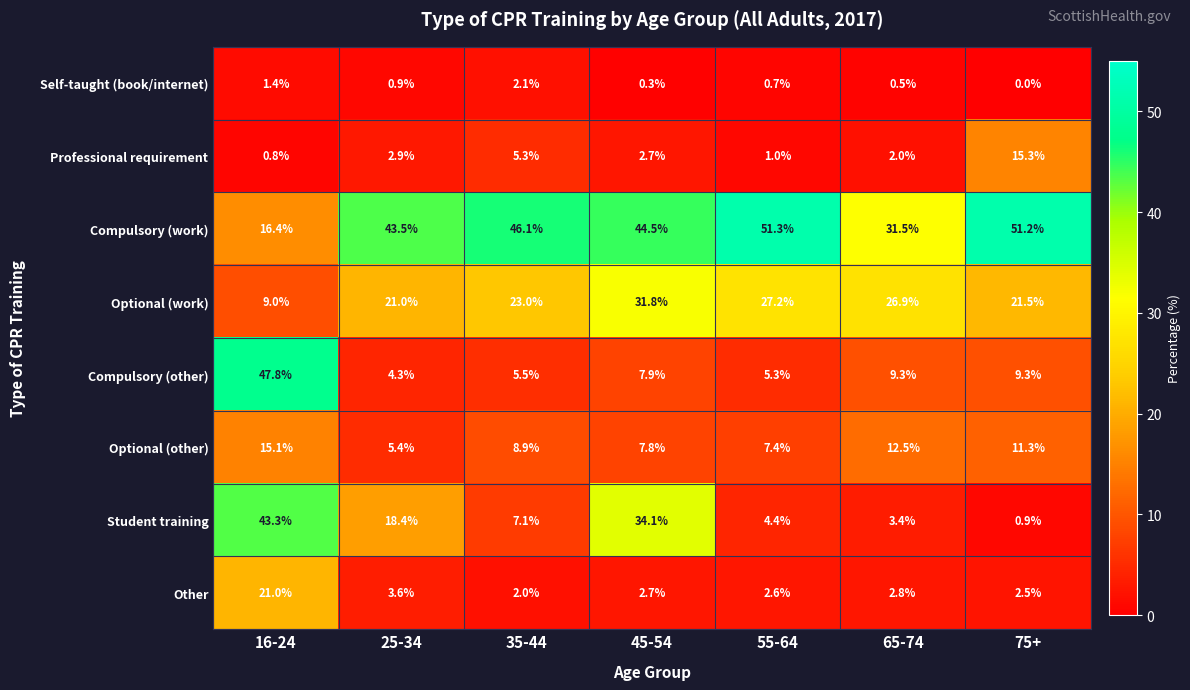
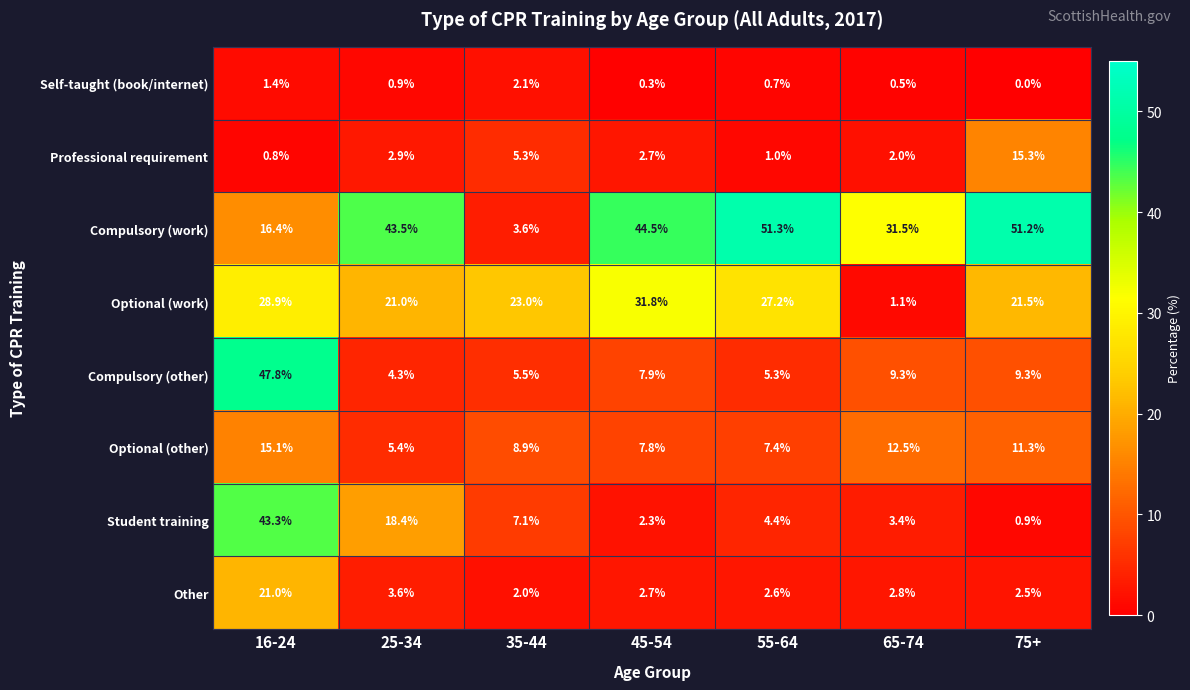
Compulsory (work), 35-44: 46.1% -> 3.6%
Optional (work), 16-24: 9.0% -> 28.9%
Optional (work), 65-74: 26.9% -> 1.1%
Student training, 45-54: 34.1% -> 2.3%
